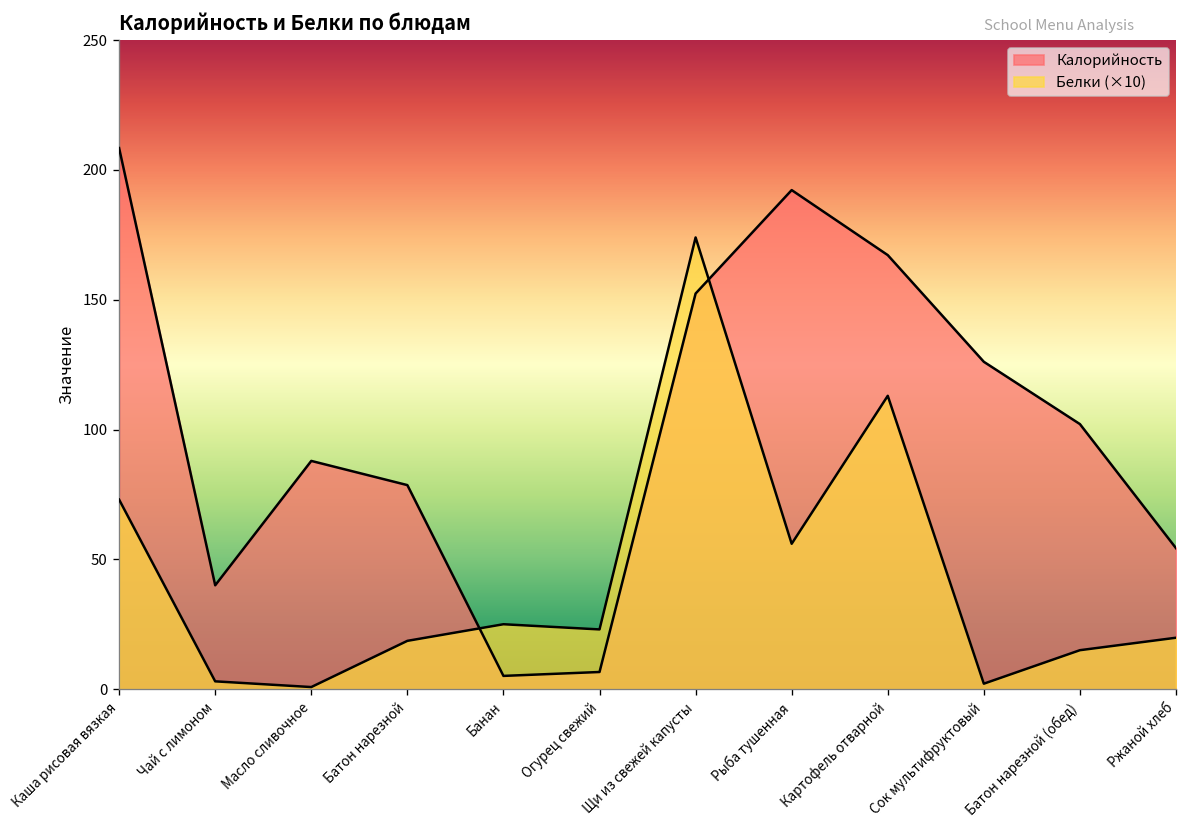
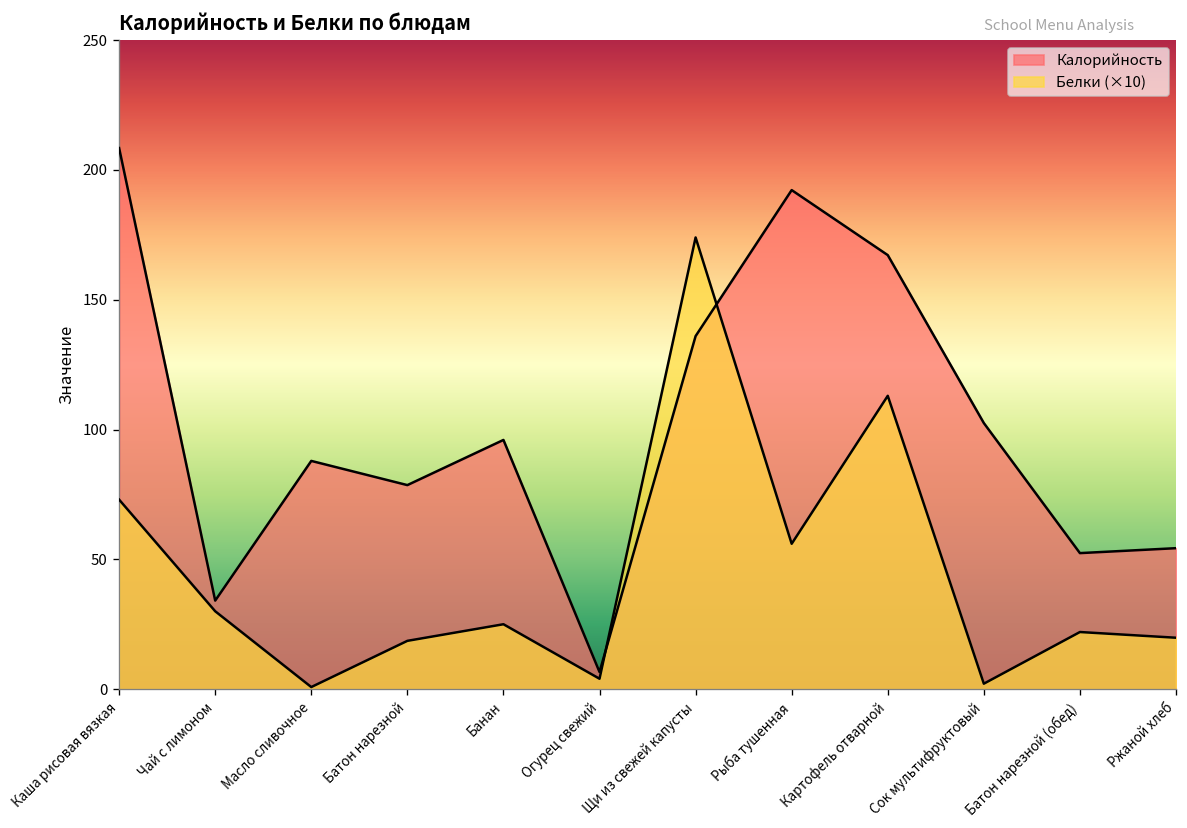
Калорийность, Чай с лимоном: 40 -> 34
Белки (×10), Чай с лимоном: 3 -> 30
Калорийность, Банан: 5 -> 96
Белки (×10), Огурец свежий: 23 -> 4
Калорийность, Щи из свежей капусты: 152 -> 136
Калорийность, Сок мультифруктовый: 126 -> 103
Калорийность, Батон нарезной (обед): 102 -> 52
Белки (×10), Батон нарезной (обед): 15 -> 22
